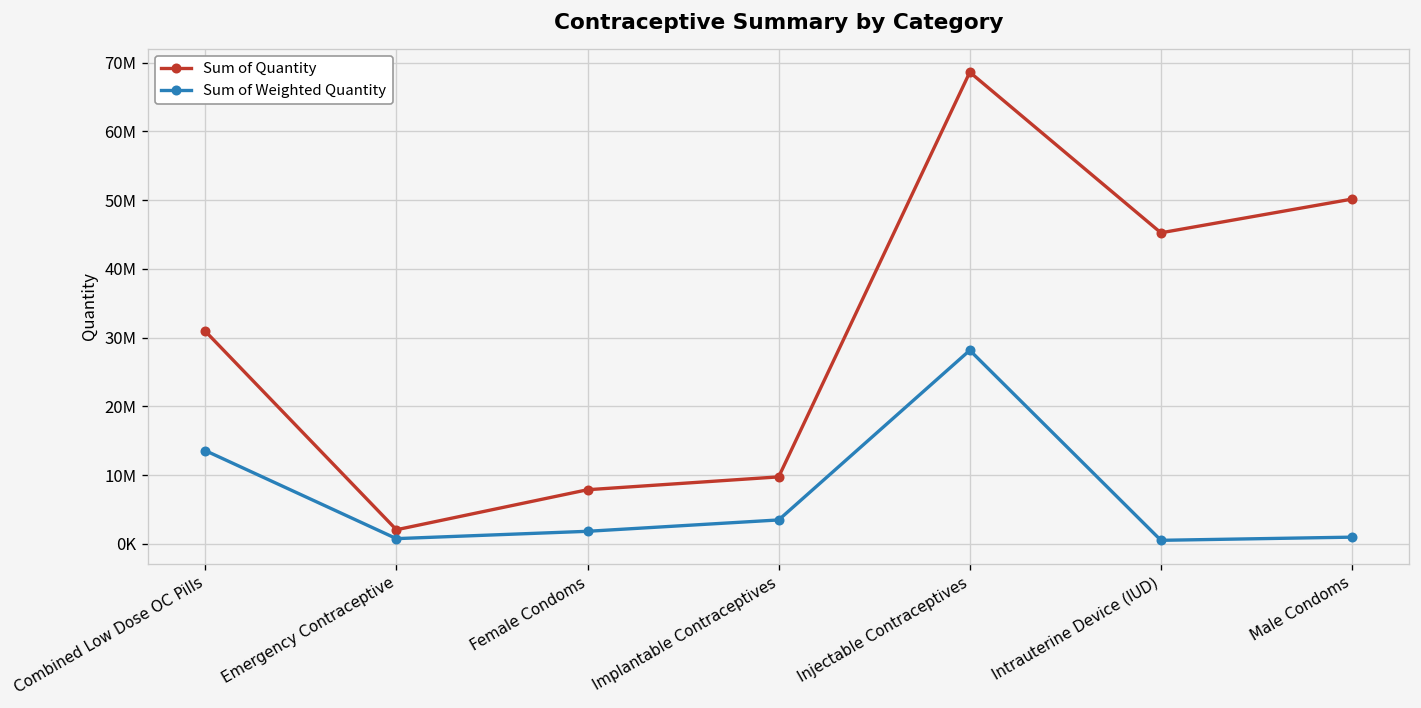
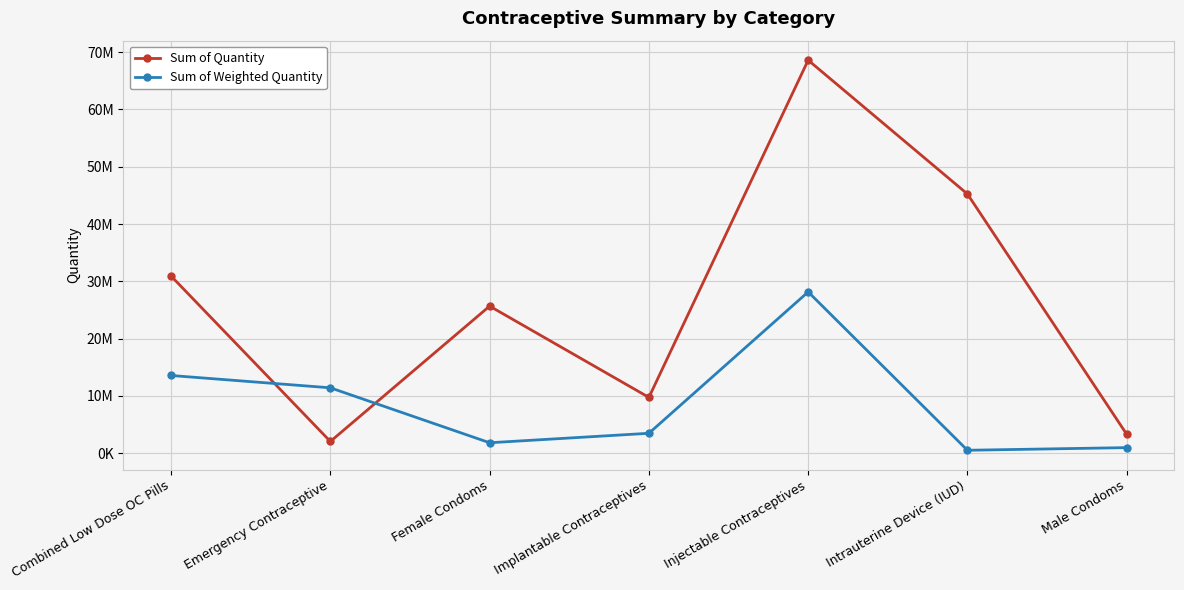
Sum of Weighted Quantity, Emergency Contraceptive: 1000000 -> 11000000
Sum of Quantity, Female Condoms: 8000000 -> 26000000
Sum of Quantity, Male Condoms: 50000000 -> 3000000
